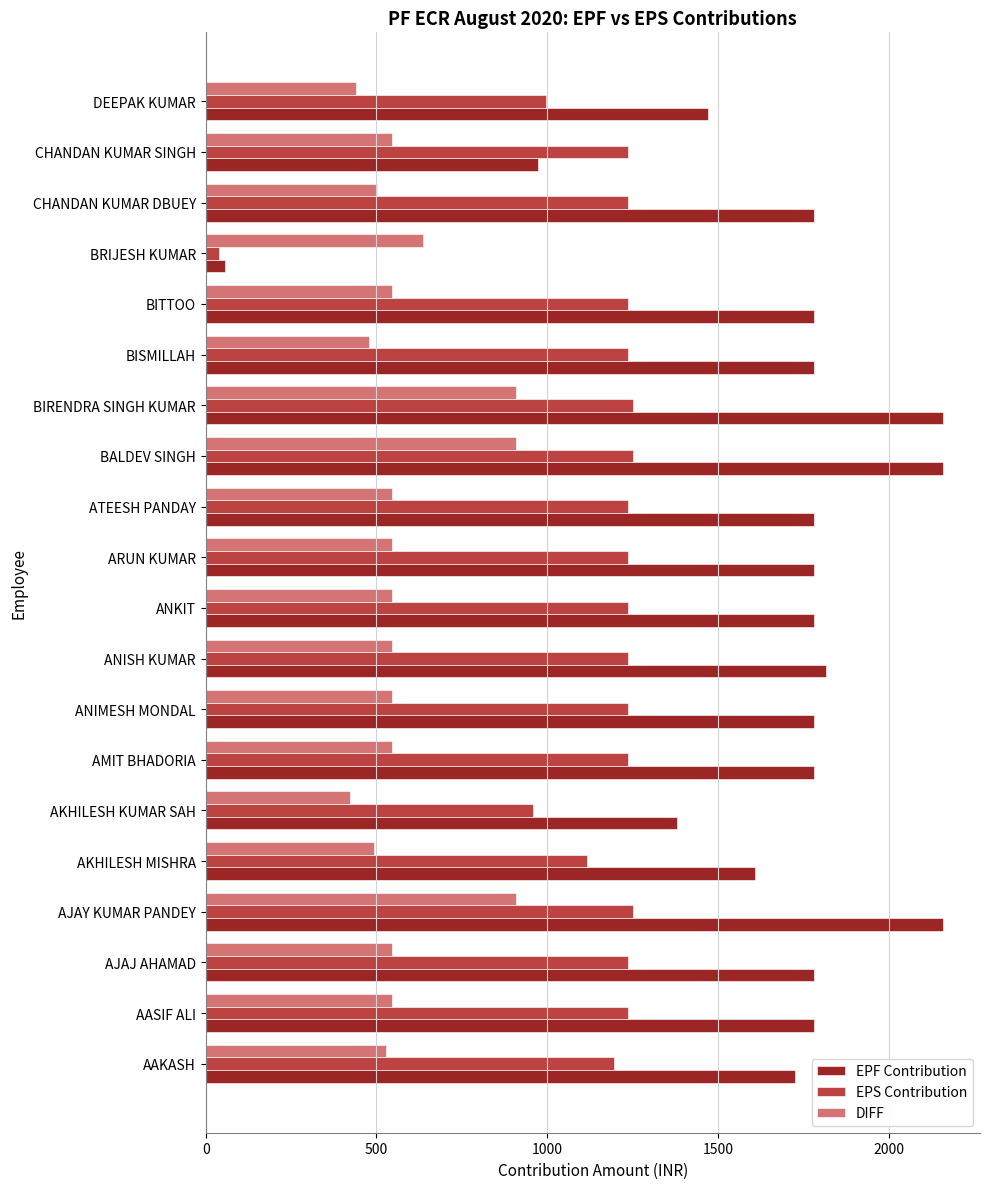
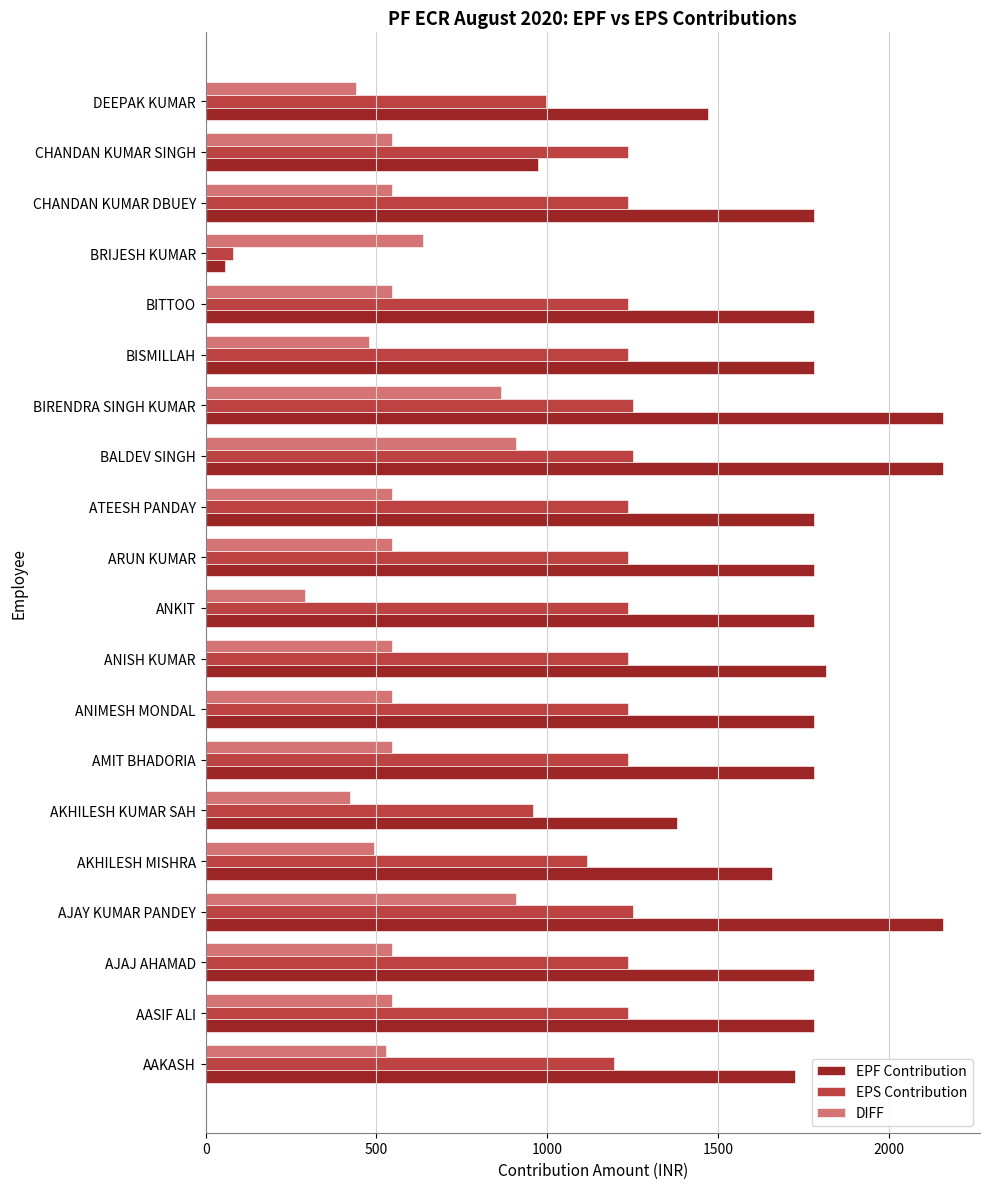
DIFF, CHANDAN KUMAR DBUEY: 500 -> 550
EPS Contribution, BRIJESH KUMAR: 40 -> 80
DIFF, BIRENDRA SINGH KUMAR: 910 -> 860
DIFF, ANKIT: 550 -> 290
EPF Contribution, AKHILESH MISHRA: 1610 -> 1660
